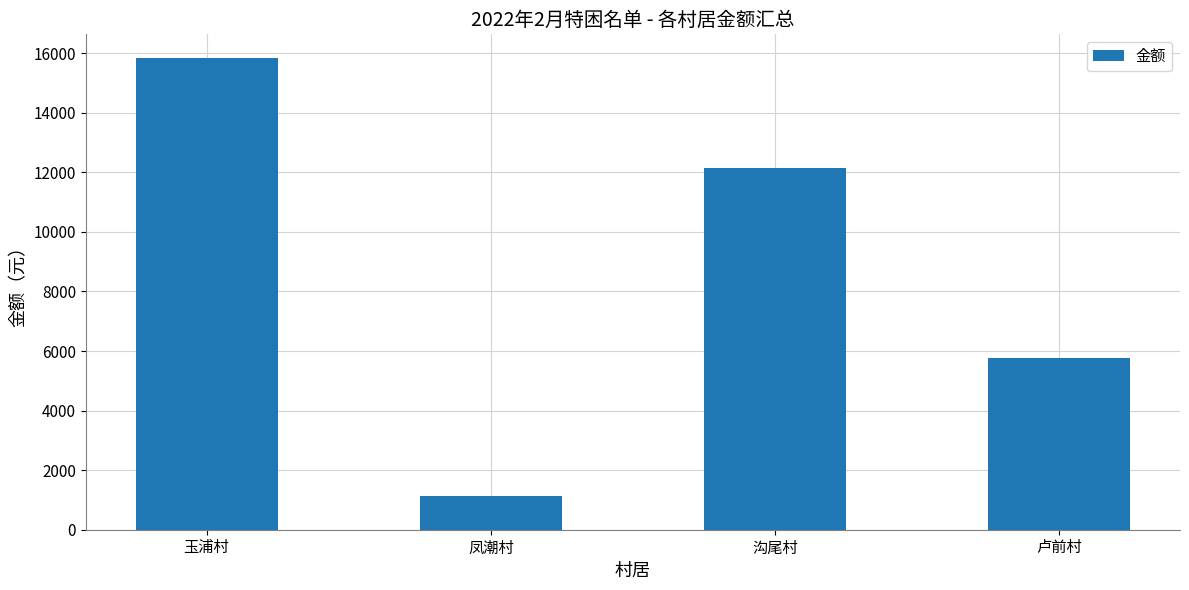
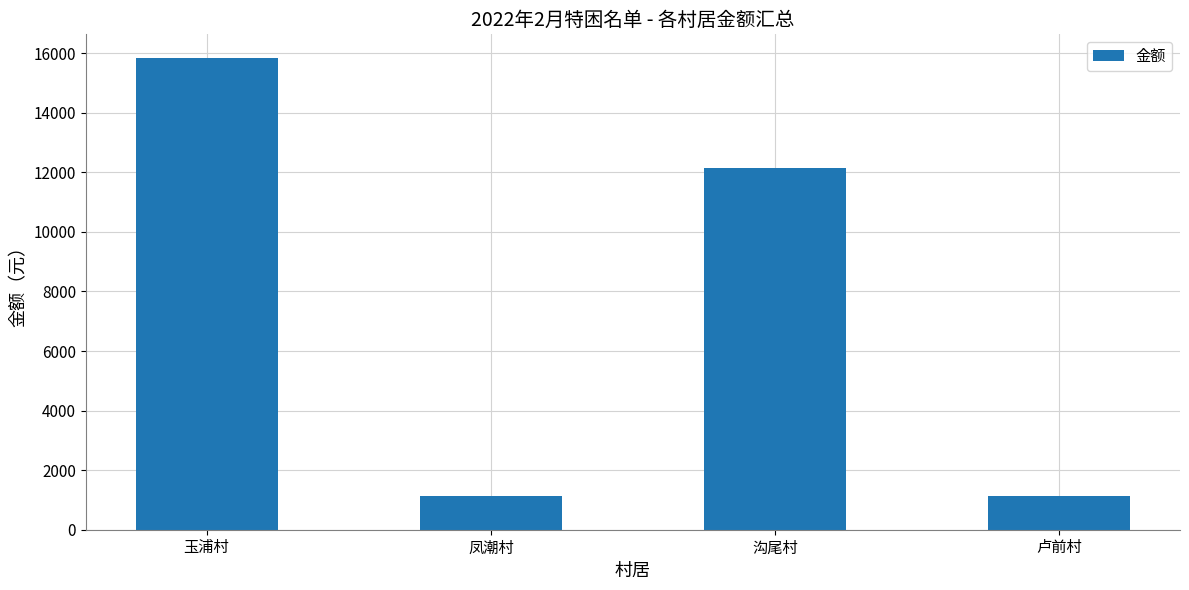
卢前村: 5800 -> 1100
